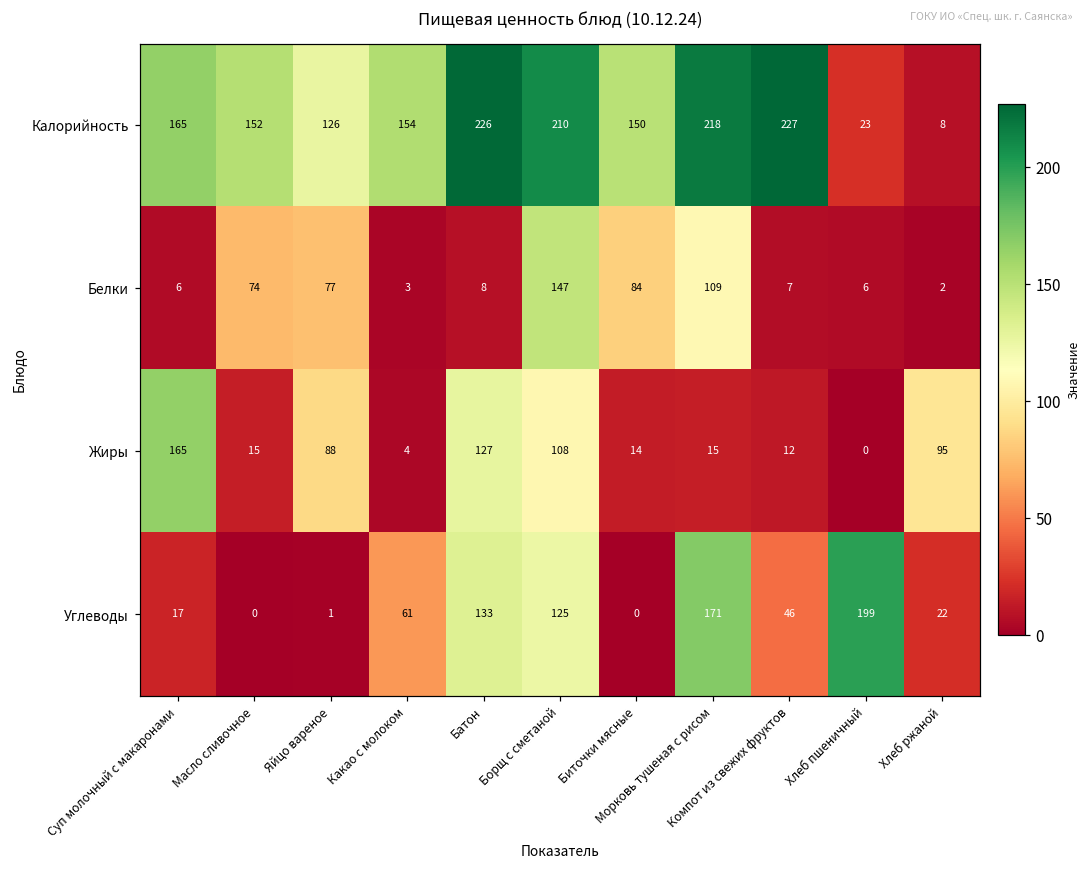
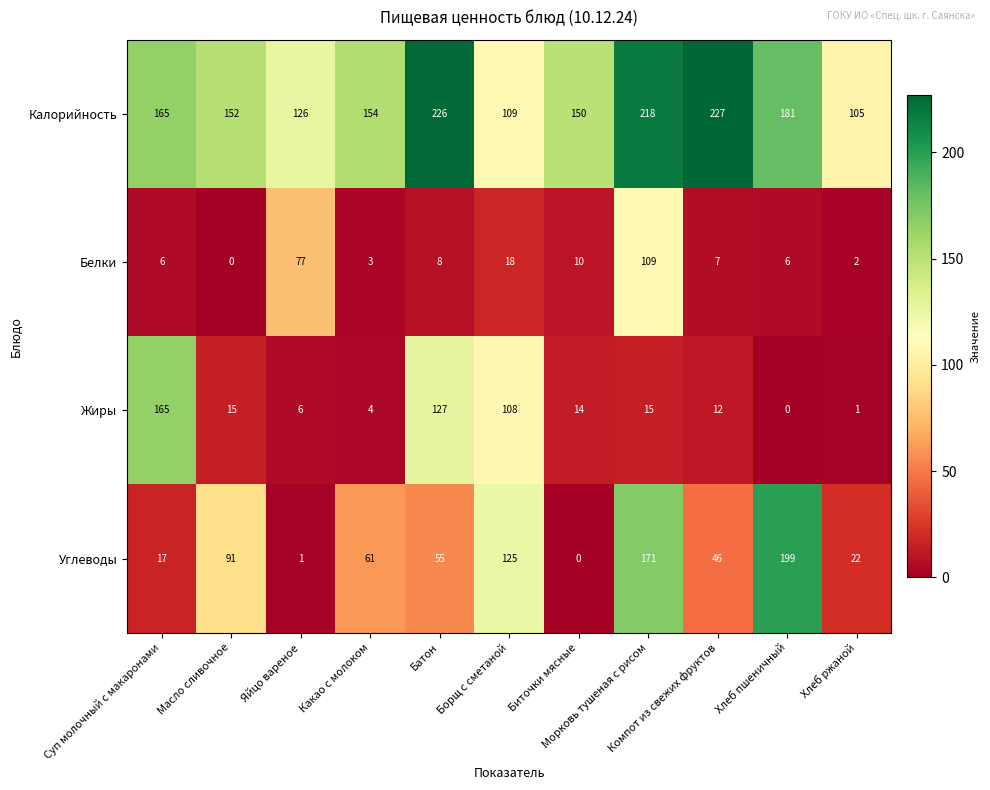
Калорийность, Борщ с сметаной: 210 -> 109
Калорийность, Хлеб пшеничный: 23 -> 181
Калорийность, Хлеб ржаной: 8 -> 105
Белки, Масло сливочное: 74 -> 0
Белки, Борщ с сметаной: 147 -> 18
Белки, Биточки мясные: 84 -> 10
Жиры, Яйцо вареное: 88 -> 6
Жиры, Хлеб ржаной: 95 -> 1
Углеводы, Масло сливочное: 0 -> 91
Углеводы, Батон: 133 -> 55
